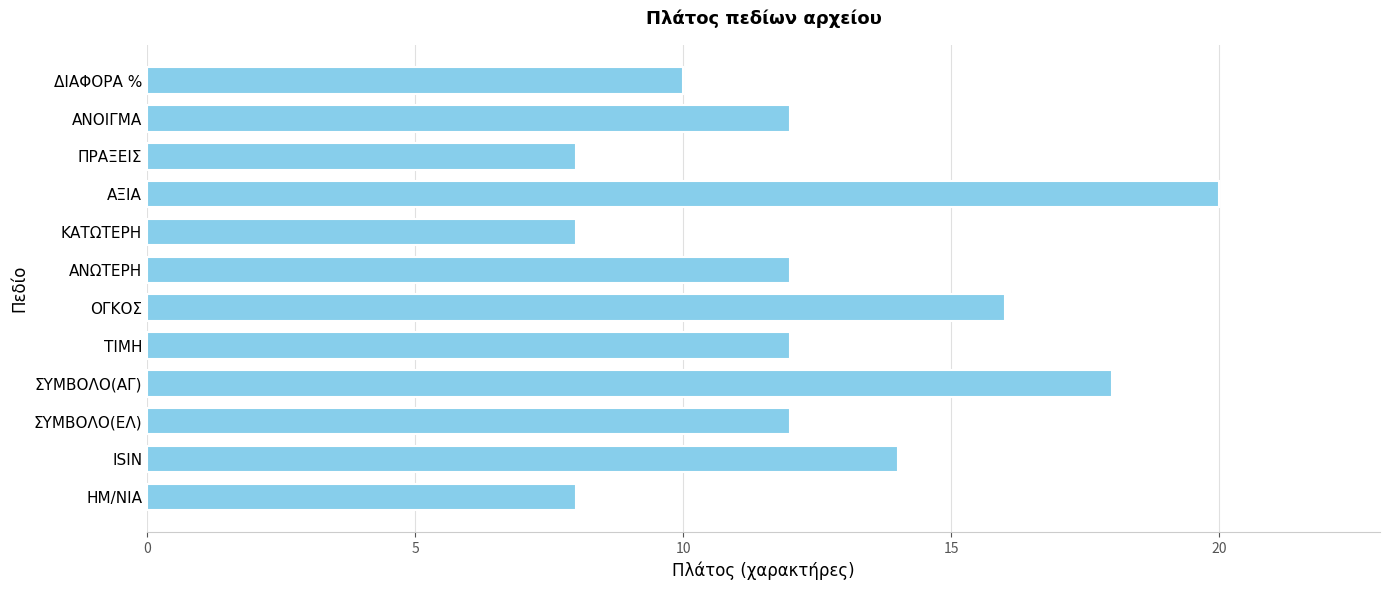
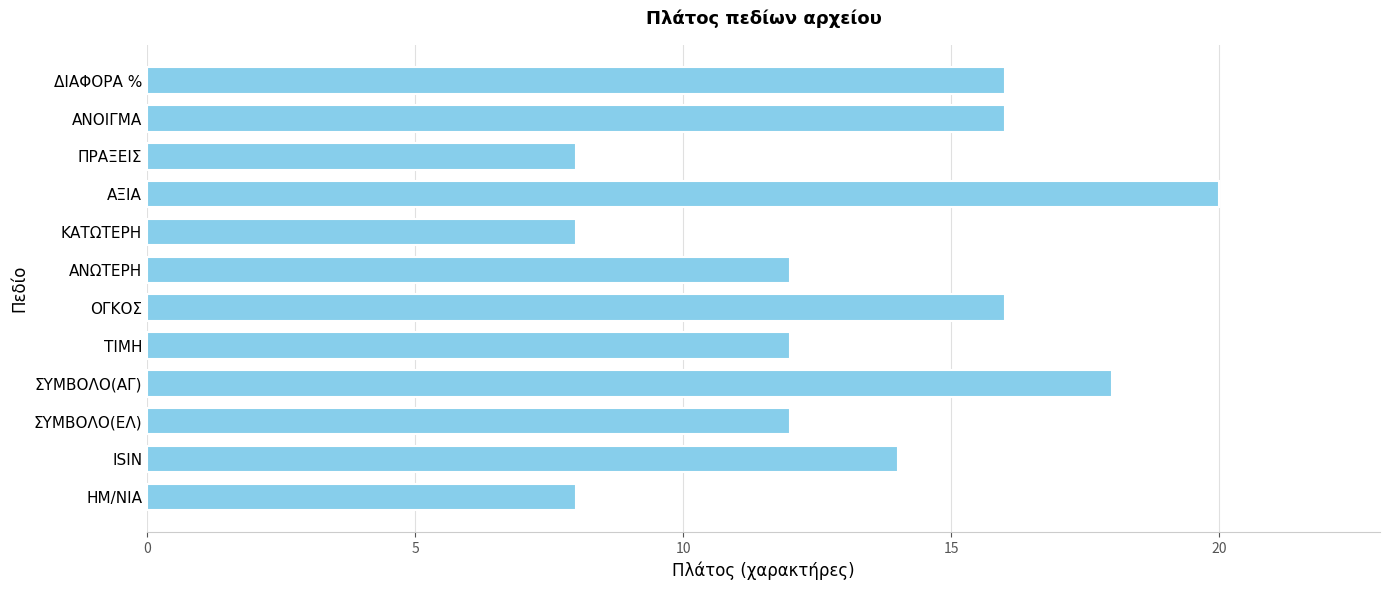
ΔΙΑΦΟΡΑ %: 10 -> 16
ΑΝΟΙΓΜΑ: 12 -> 16
